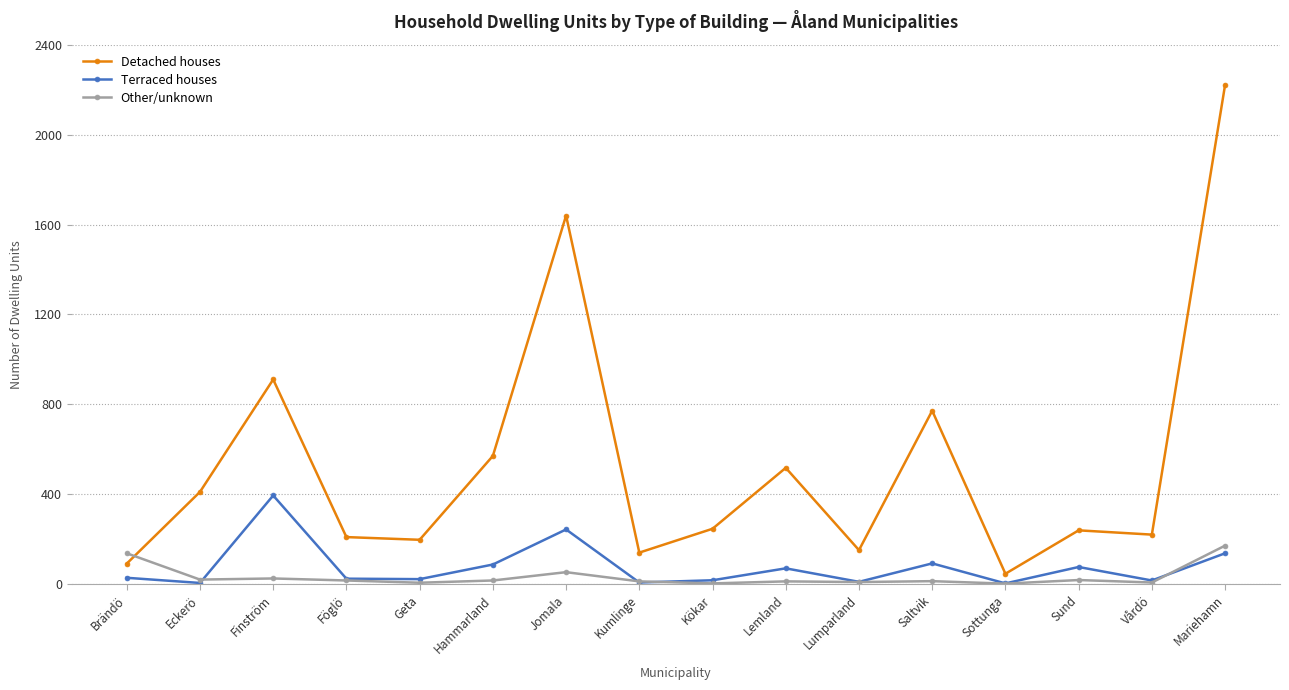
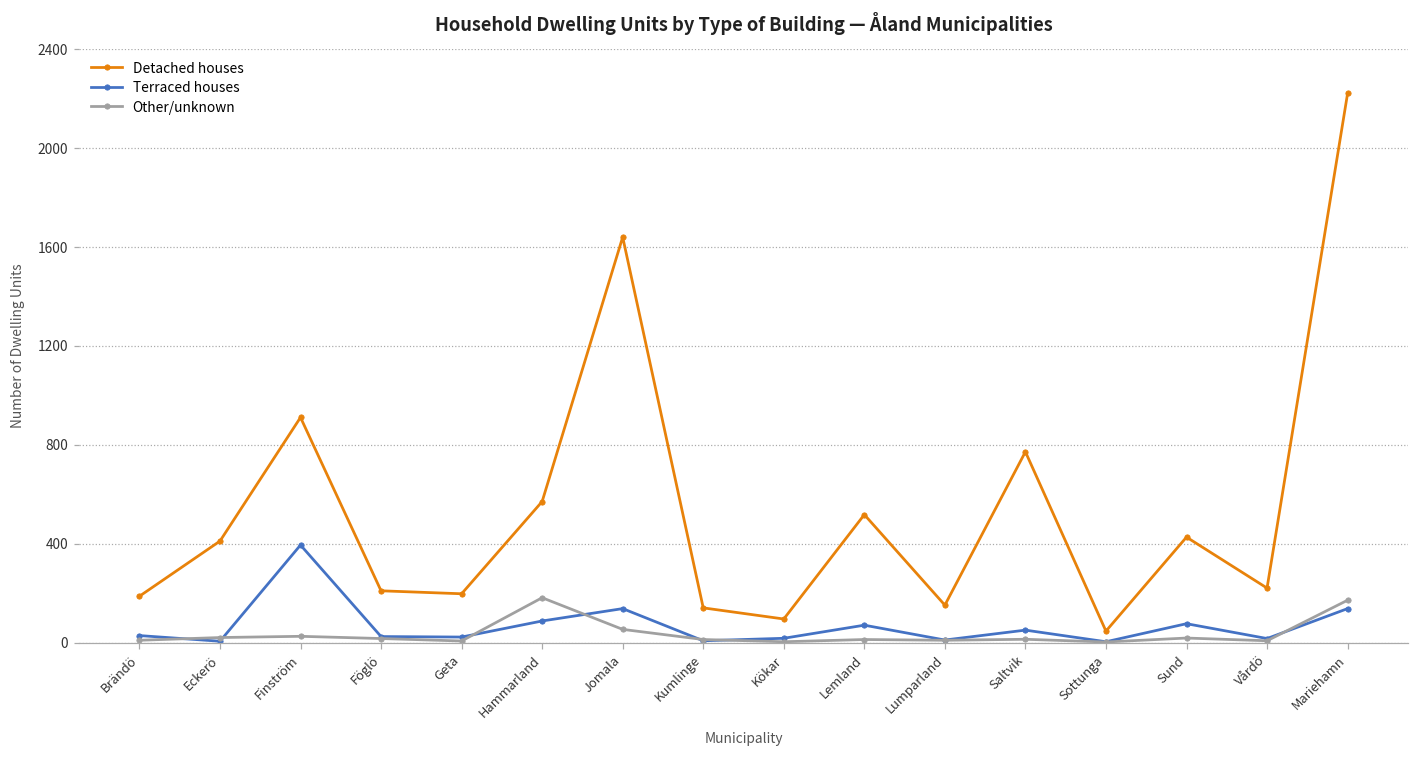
Detached houses, Brändö: 90 -> 190
Other/unknown, Brändö: 140 -> 10
Other/unknown, Hammarland: 20 -> 180
Terraced houses, Jomala: 240 -> 140
Detached houses, Kökar: 250 -> 100
Terraced houses, Saltvik: 90 -> 50
Detached houses, Sund: 240 -> 430
